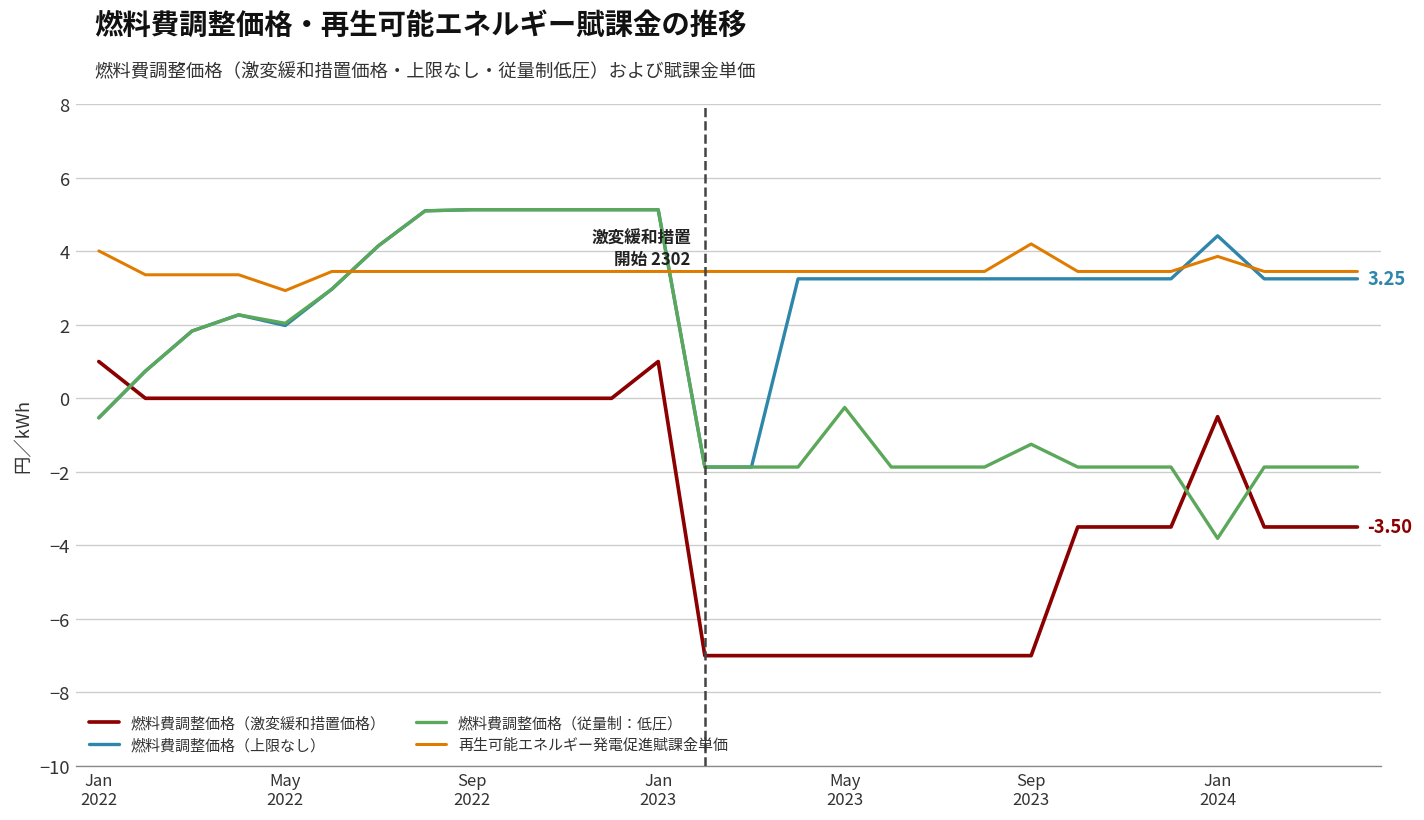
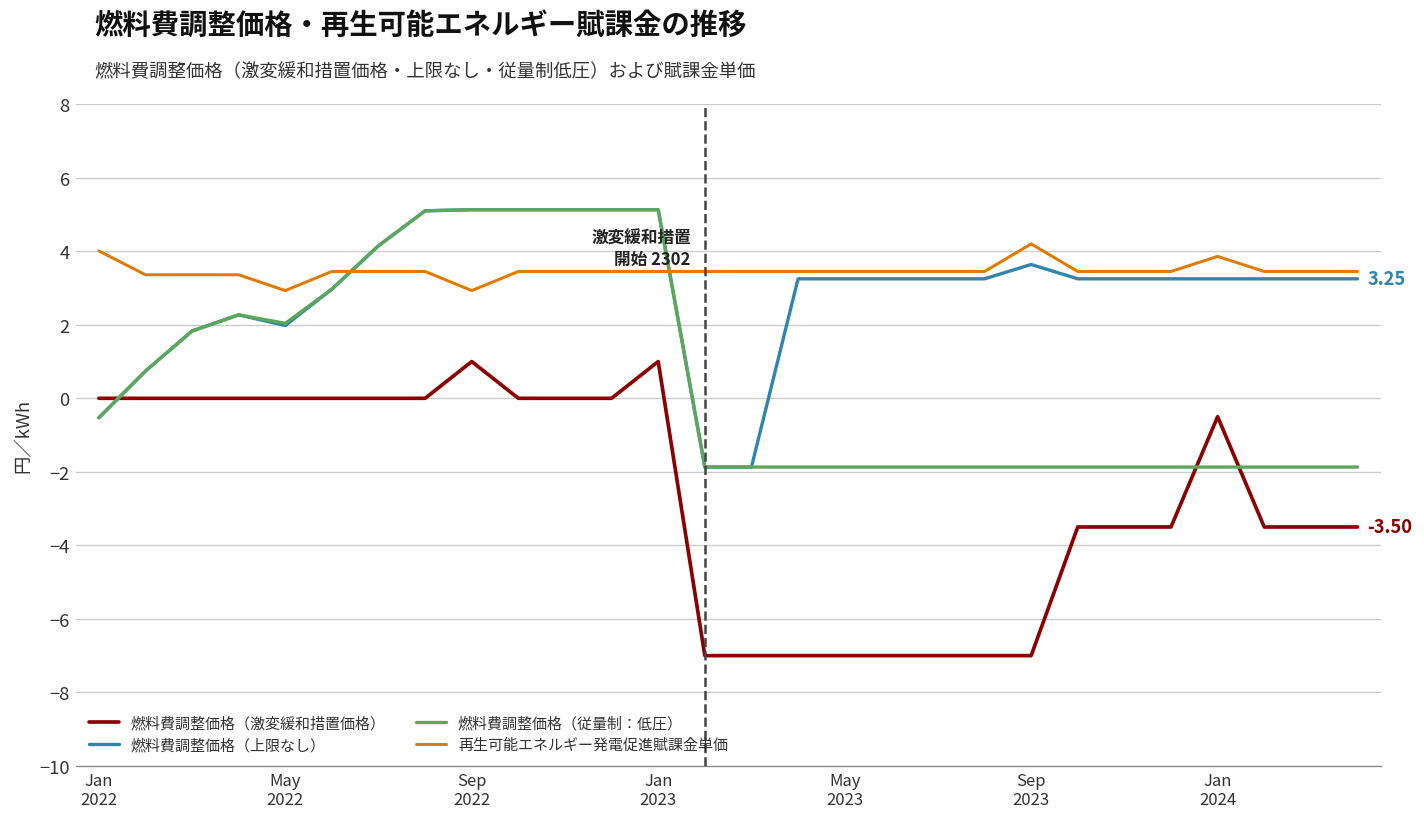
燃料費調整価格（激変緩和措置価格）, Jan 2022: 1 -> 0
燃料費調整価格（激変緩和措置価格）, Sep 2022: 0 -> 1
再生可能エネルギー発電促進賦課金単価, Sep 2022: 3.5 -> 2.9
燃料費調整価格（従量制：低圧）, May 2023: -0.3 -> -1.9
燃料費調整価格（上限なし）, Sep 2023: 3.3 -> 3.6
燃料費調整価格（従量制：低圧）, Sep 2023: -1.3 -> -1.9
燃料費調整価格（上限なし）, Jan 2024: 4.4 -> 3.3
燃料費調整価格（従量制：低圧）, Jan 2024: -3.8 -> -1.9
